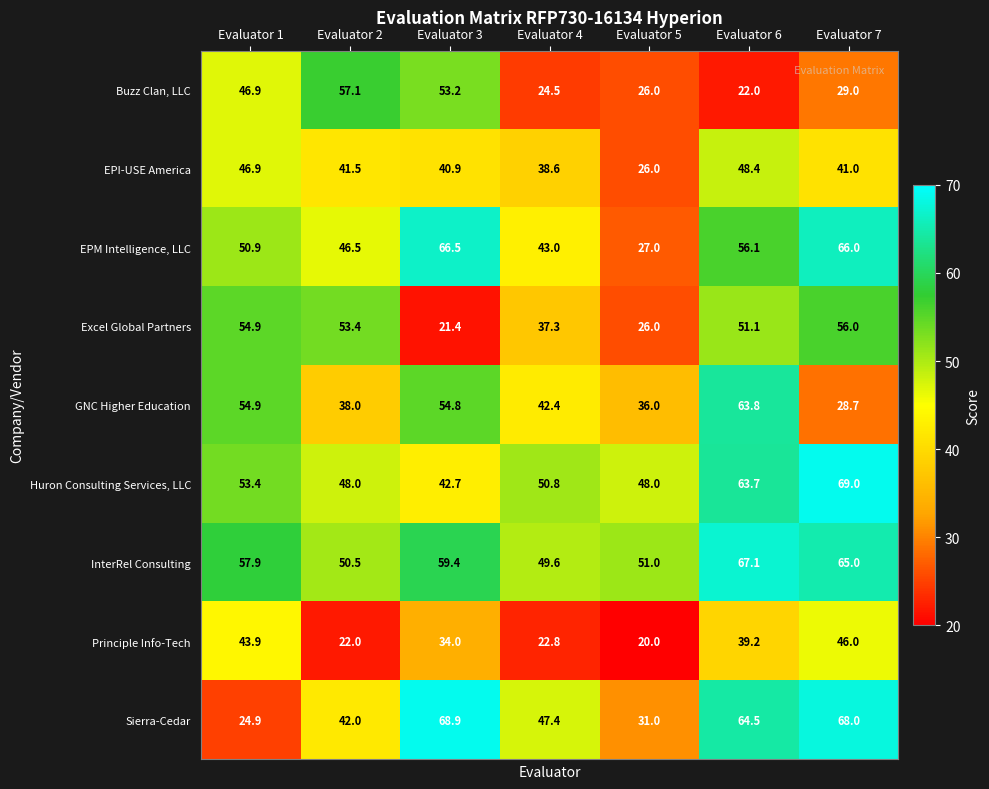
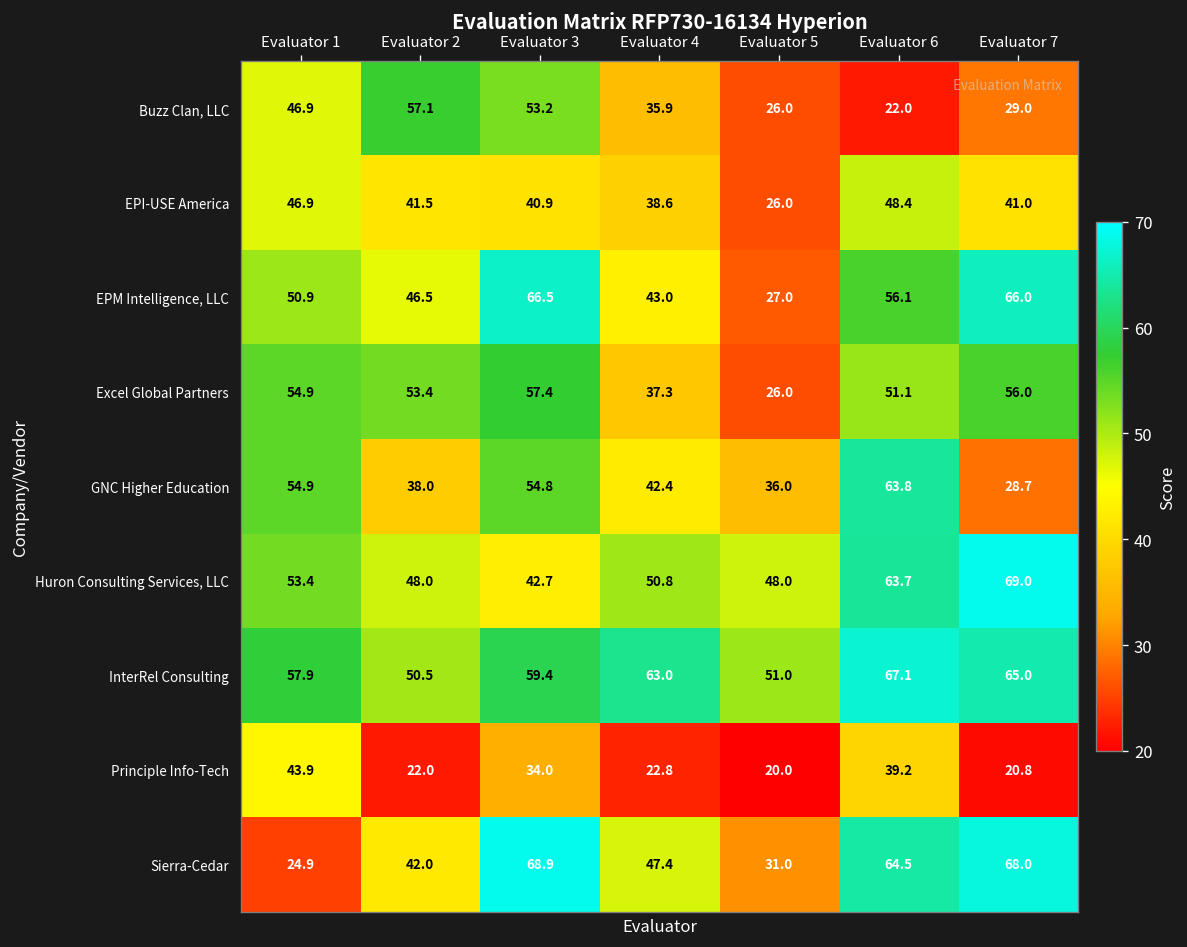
Buzz Clan, LLC, Evaluator 4: 24.5 -> 35.9
Excel Global Partners, Evaluator 3: 21.4 -> 57.4
InterRel Consulting, Evaluator 4: 49.6 -> 63.0
Principle Info-Tech, Evaluator 7: 46.0 -> 20.8
